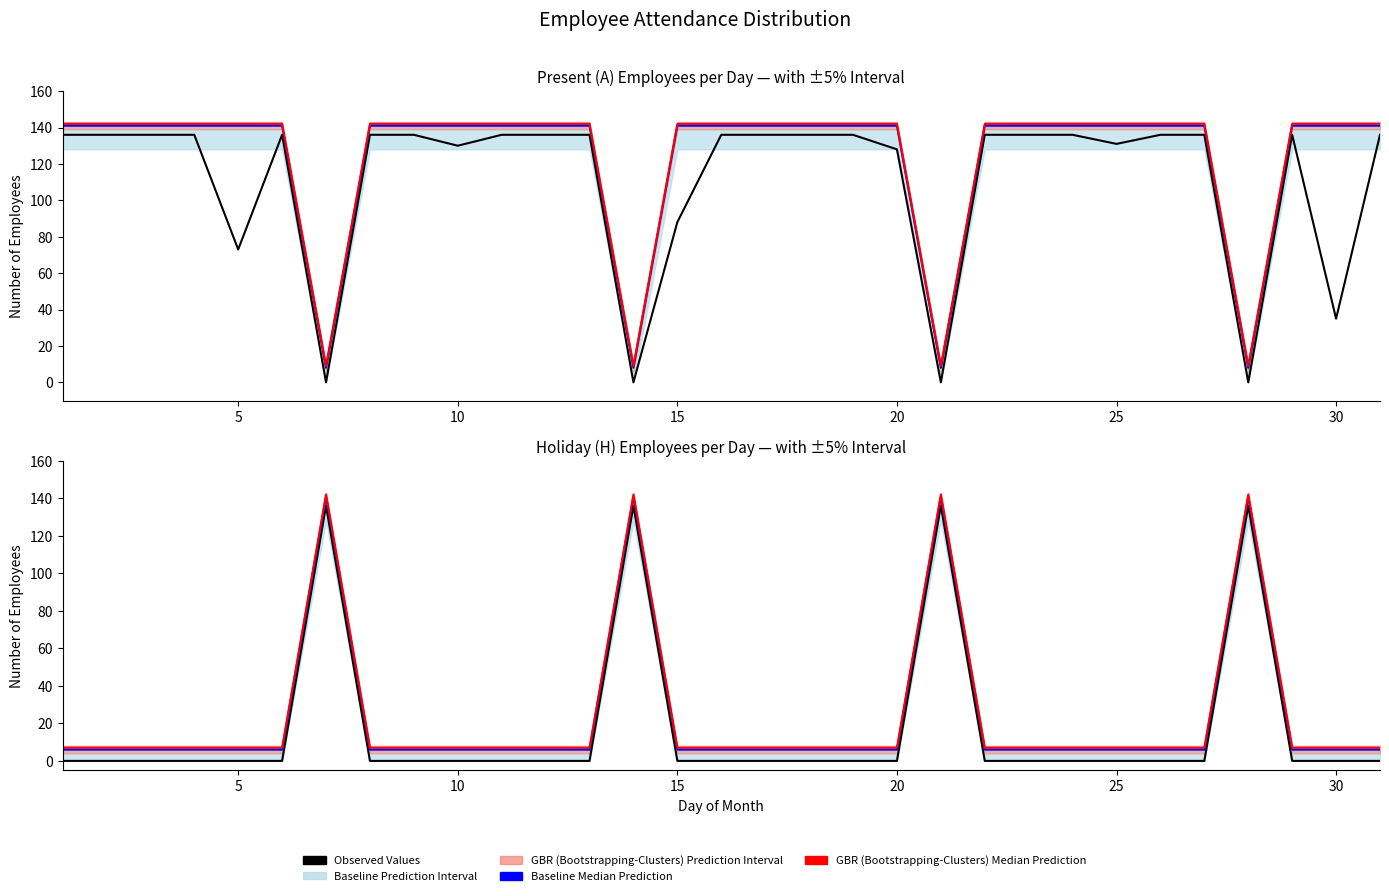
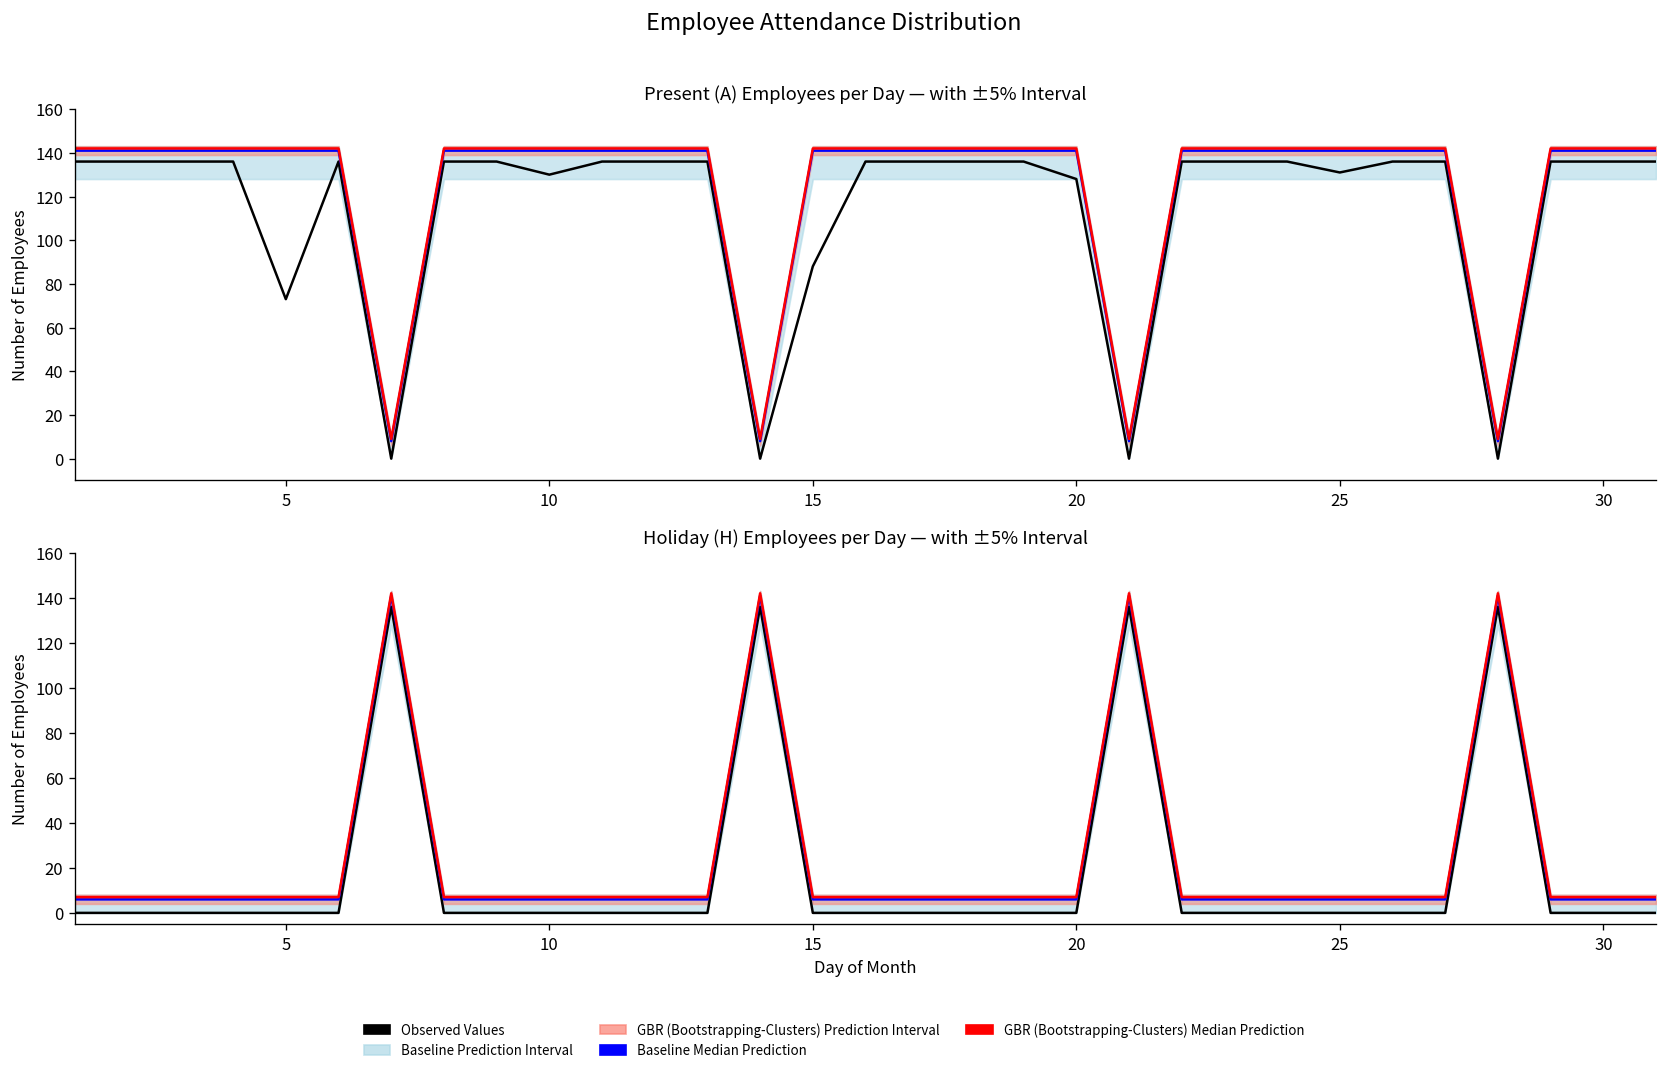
Present (A) Employees per Day — with ±5% Interval, Observed Values, 30: 35 -> 136
